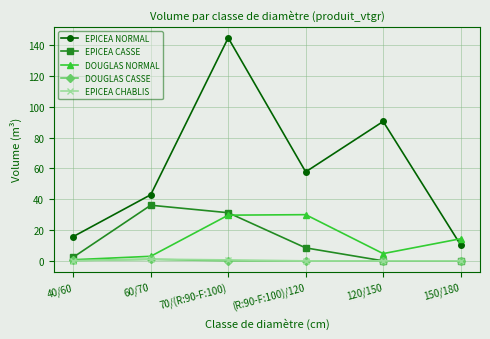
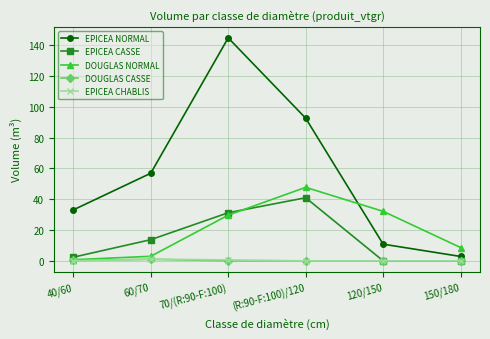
EPICEA NORMAL, 40/60: 16 -> 33
EPICEA NORMAL, 60/70: 43 -> 57
EPICEA CASSE, 60/70: 36 -> 14
EPICEA NORMAL, (R:90-F:100)/120: 58 -> 93
EPICEA CASSE, (R:90-F:100)/120: 8 -> 41
DOUGLAS NORMAL, (R:90-F:100)/120: 30 -> 48
EPICEA NORMAL, 120/150: 90 -> 11
DOUGLAS NORMAL, 120/150: 5 -> 32
EPICEA NORMAL, 150/180: 10 -> 3
DOUGLAS NORMAL, 150/180: 14 -> 9
